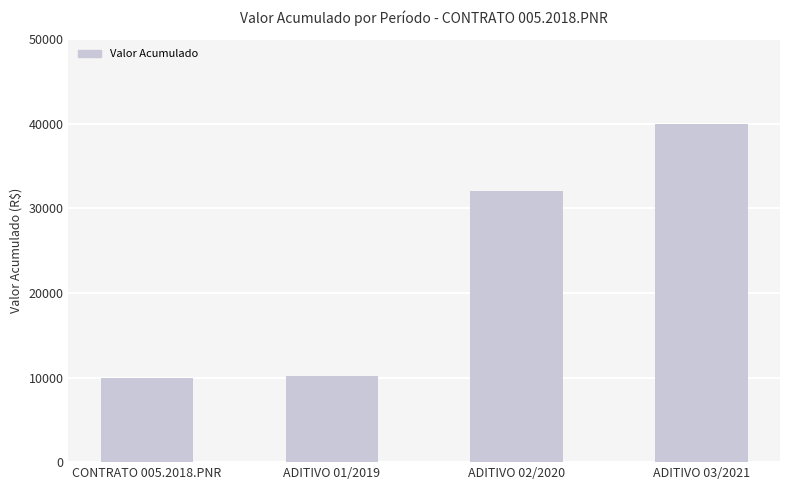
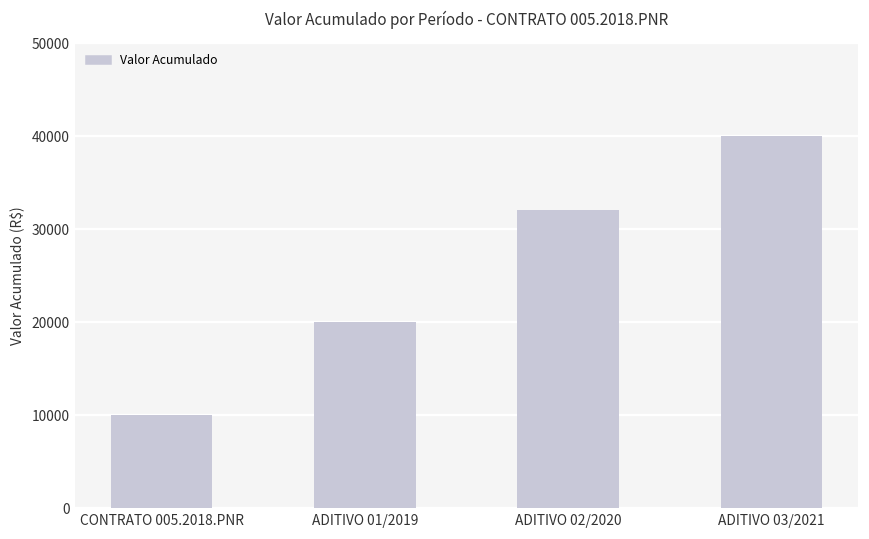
ADITIVO 01/2019: 10000 -> 20000
